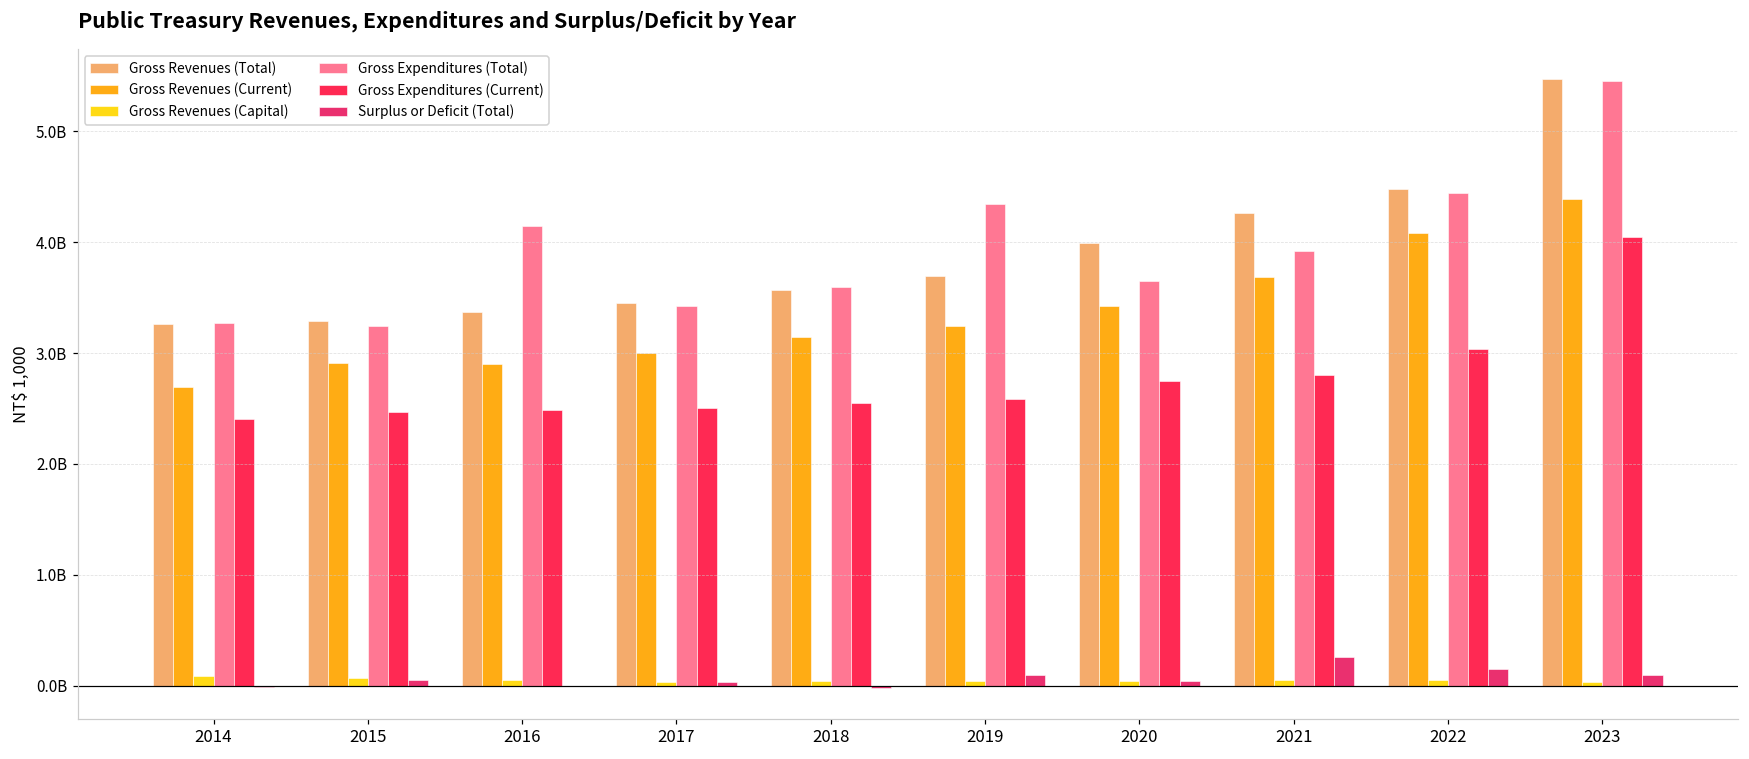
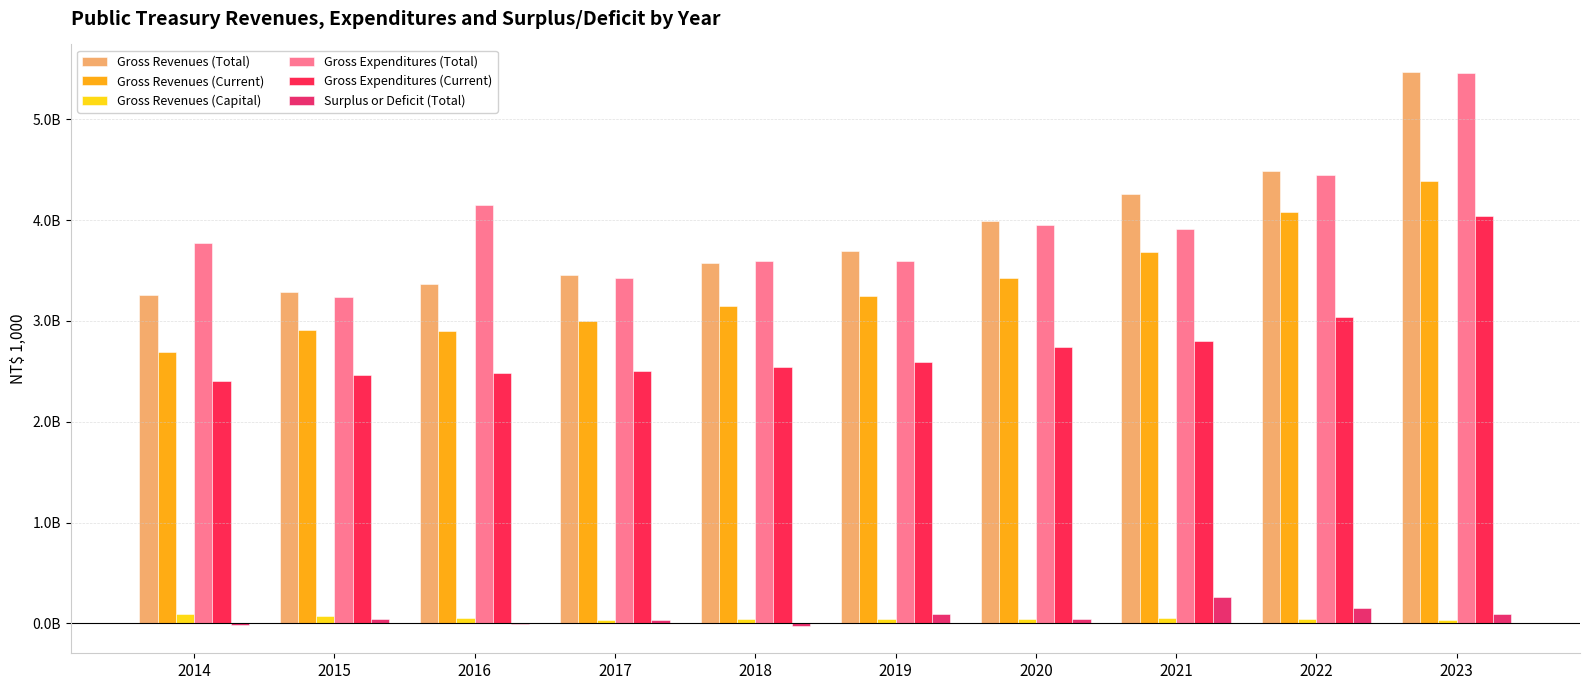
Gross Expenditures (Total), 2014: 3270000000 -> 3770000000
Gross Expenditures (Total), 2019: 4340000000 -> 3600000000
Gross Expenditures (Total), 2020: 3650000000 -> 3950000000
